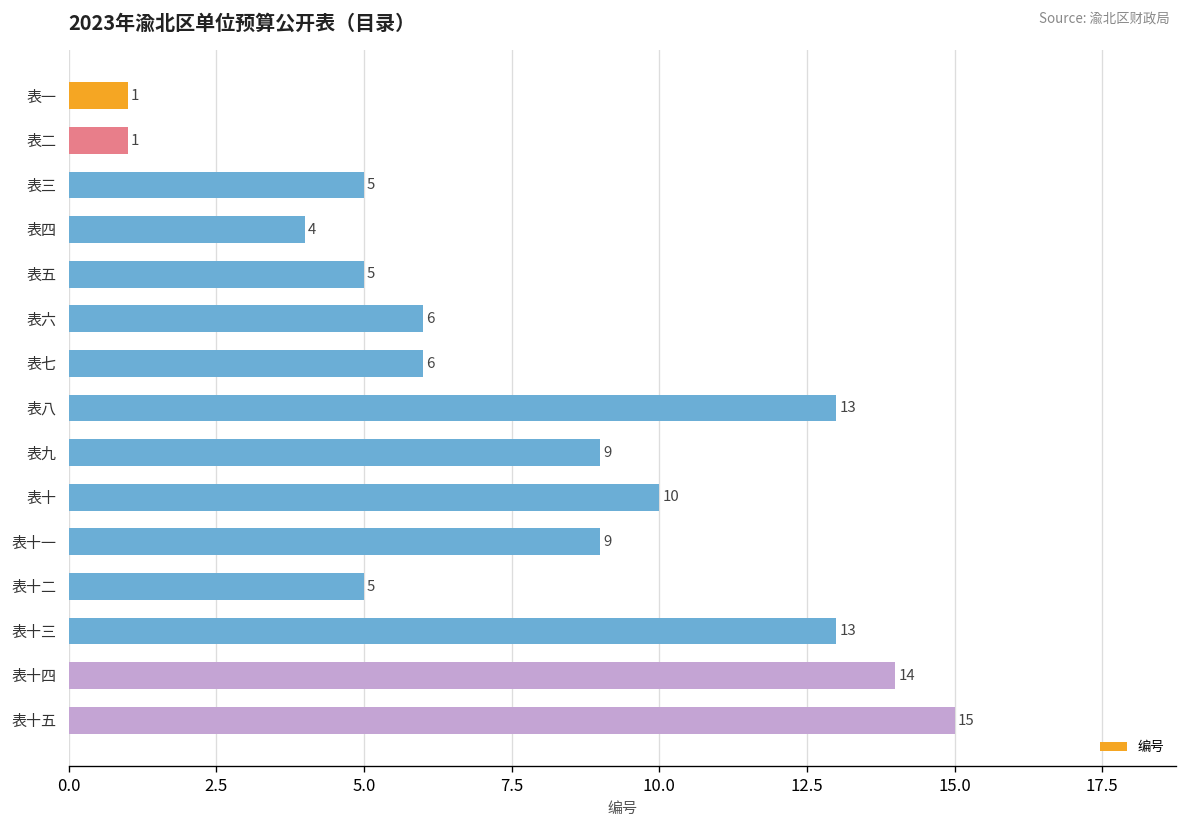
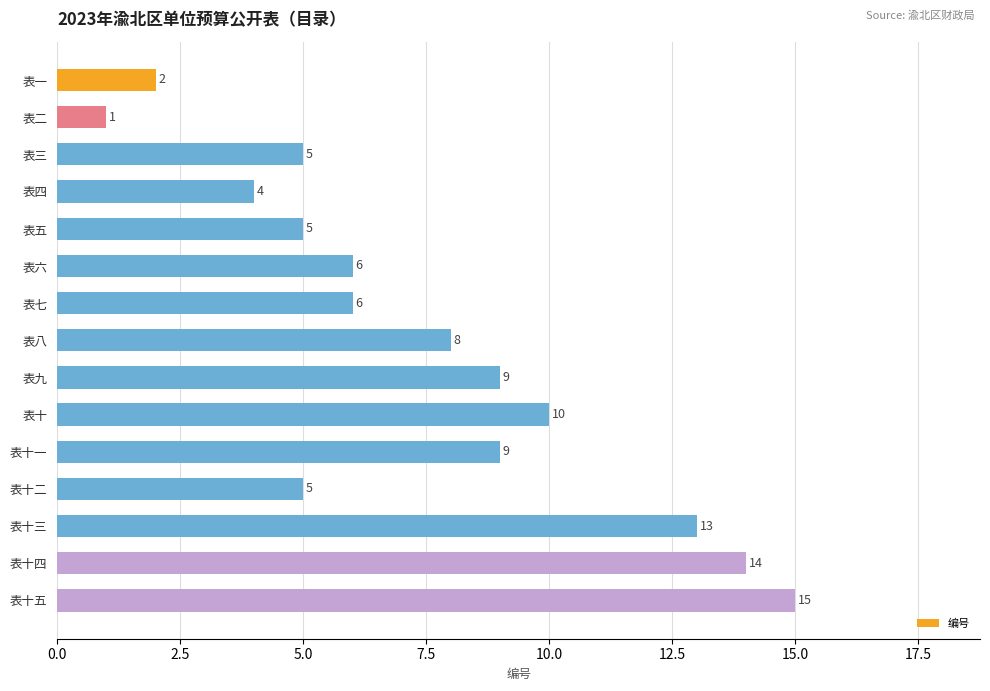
表一: 1 -> 2
表八: 13 -> 8
